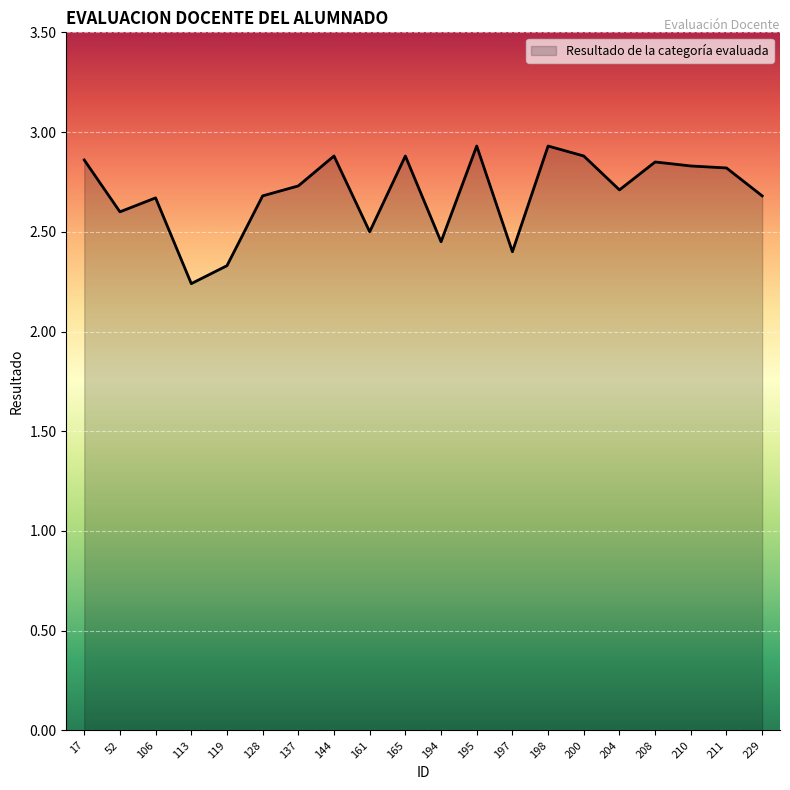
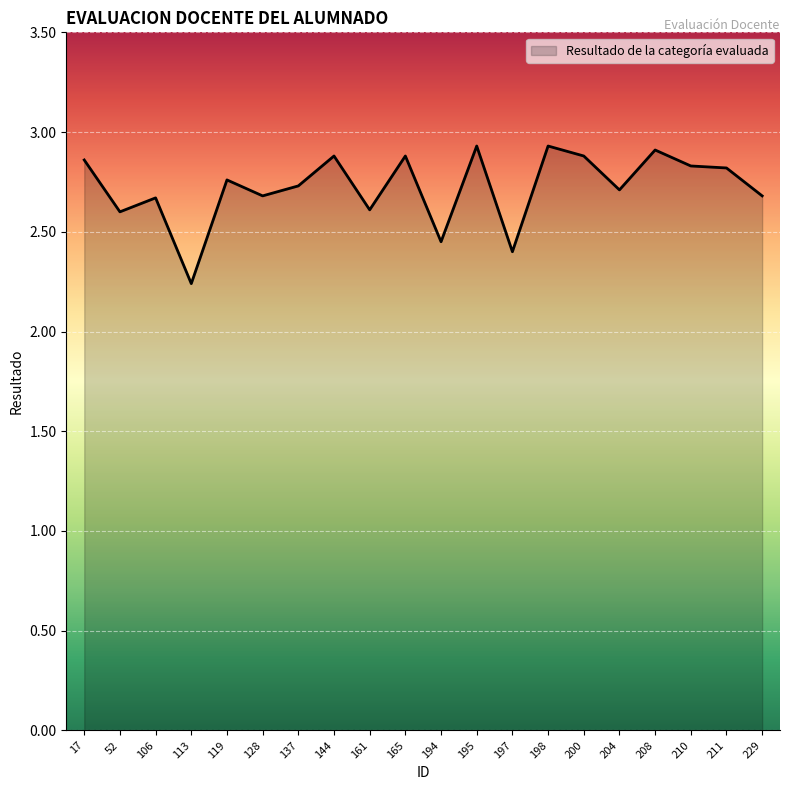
119: 2.33 -> 2.76
161: 2.50 -> 2.61
208: 2.85 -> 2.91
